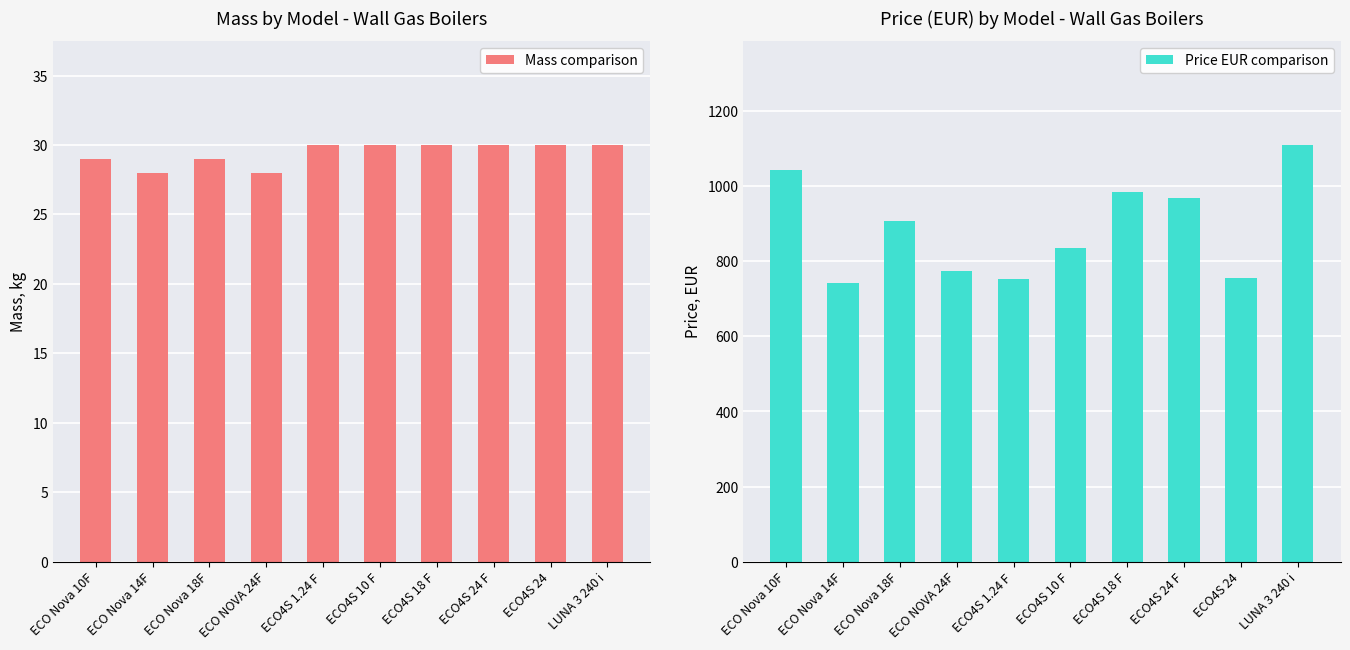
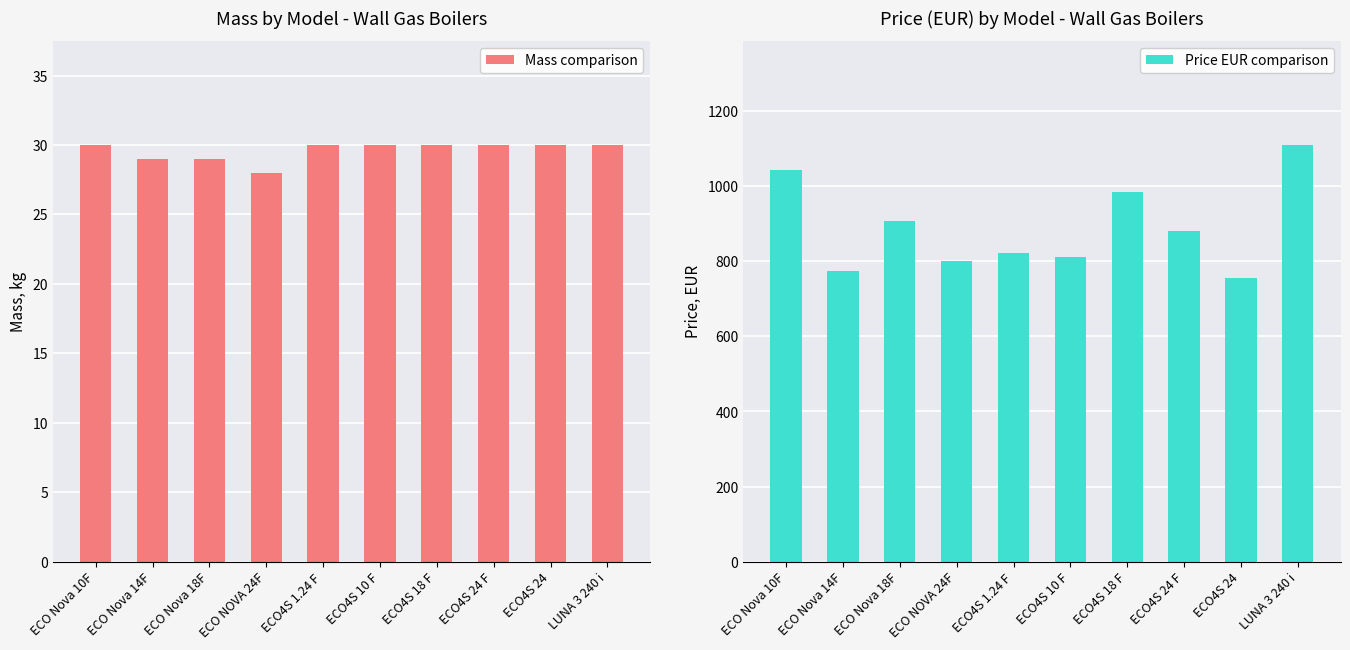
Mass by Model - Wall Gas Boilers, ECO Nova 10F: 29 -> 30
Mass by Model - Wall Gas Boilers, ECO Nova 14F: 28 -> 29
Price (EUR) by Model - Wall Gas Boilers, ECO Nova 14F: 740 -> 780
Price (EUR) by Model - Wall Gas Boilers, ECO NOVA 24F: 780 -> 800
Price (EUR) by Model - Wall Gas Boilers, ECO4S 1.24 F: 750 -> 820
Price (EUR) by Model - Wall Gas Boilers, ECO4S 10 F: 840 -> 810
Price (EUR) by Model - Wall Gas Boilers, ECO4S 24 F: 970 -> 880
